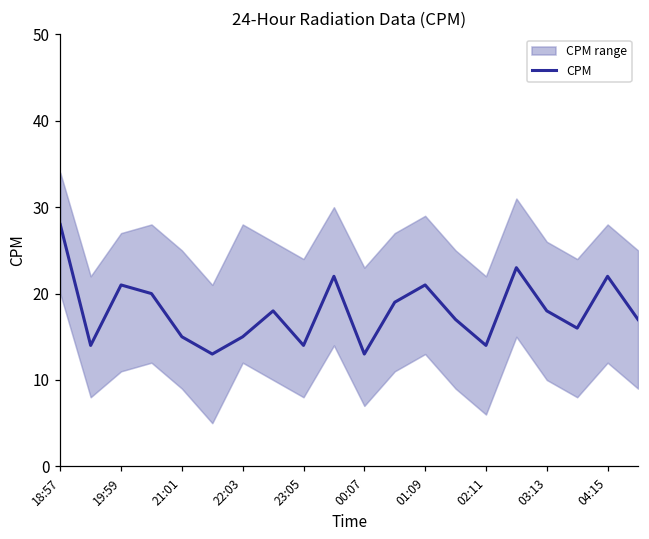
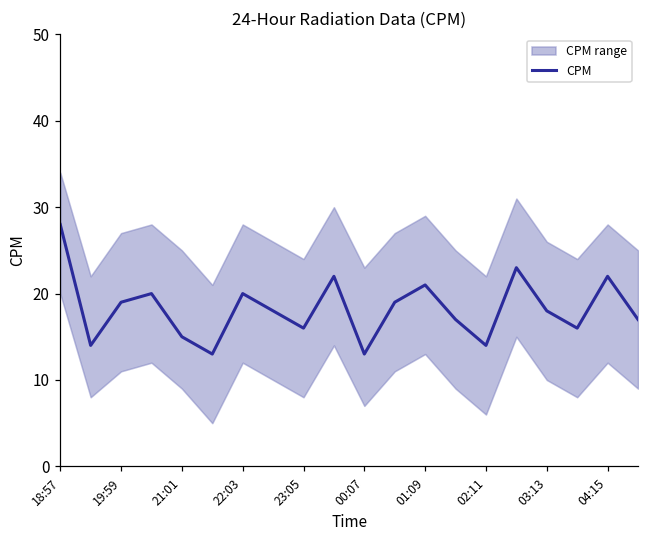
CPM, 19:59: 21 -> 19
CPM, 22:03: 15 -> 20
CPM, 23:05: 14 -> 16
